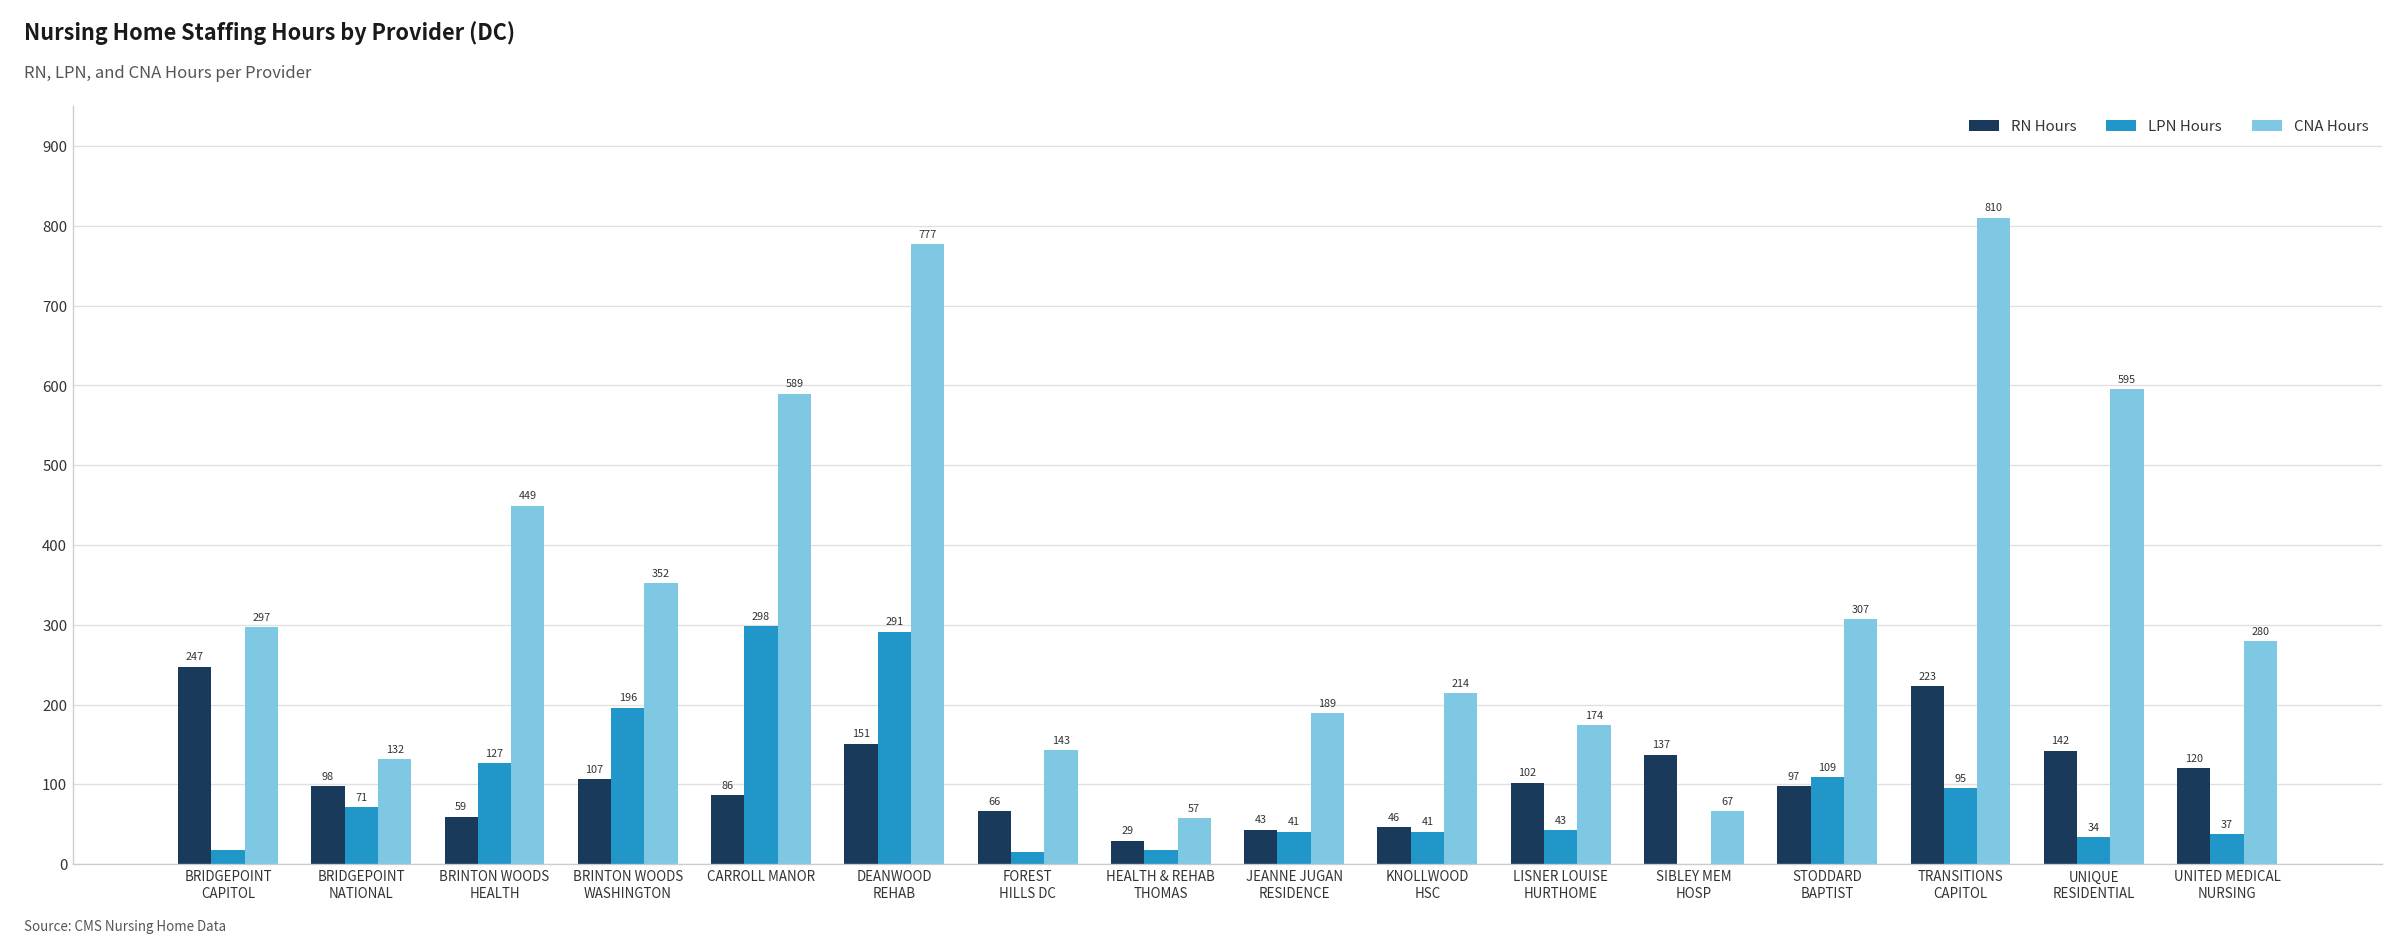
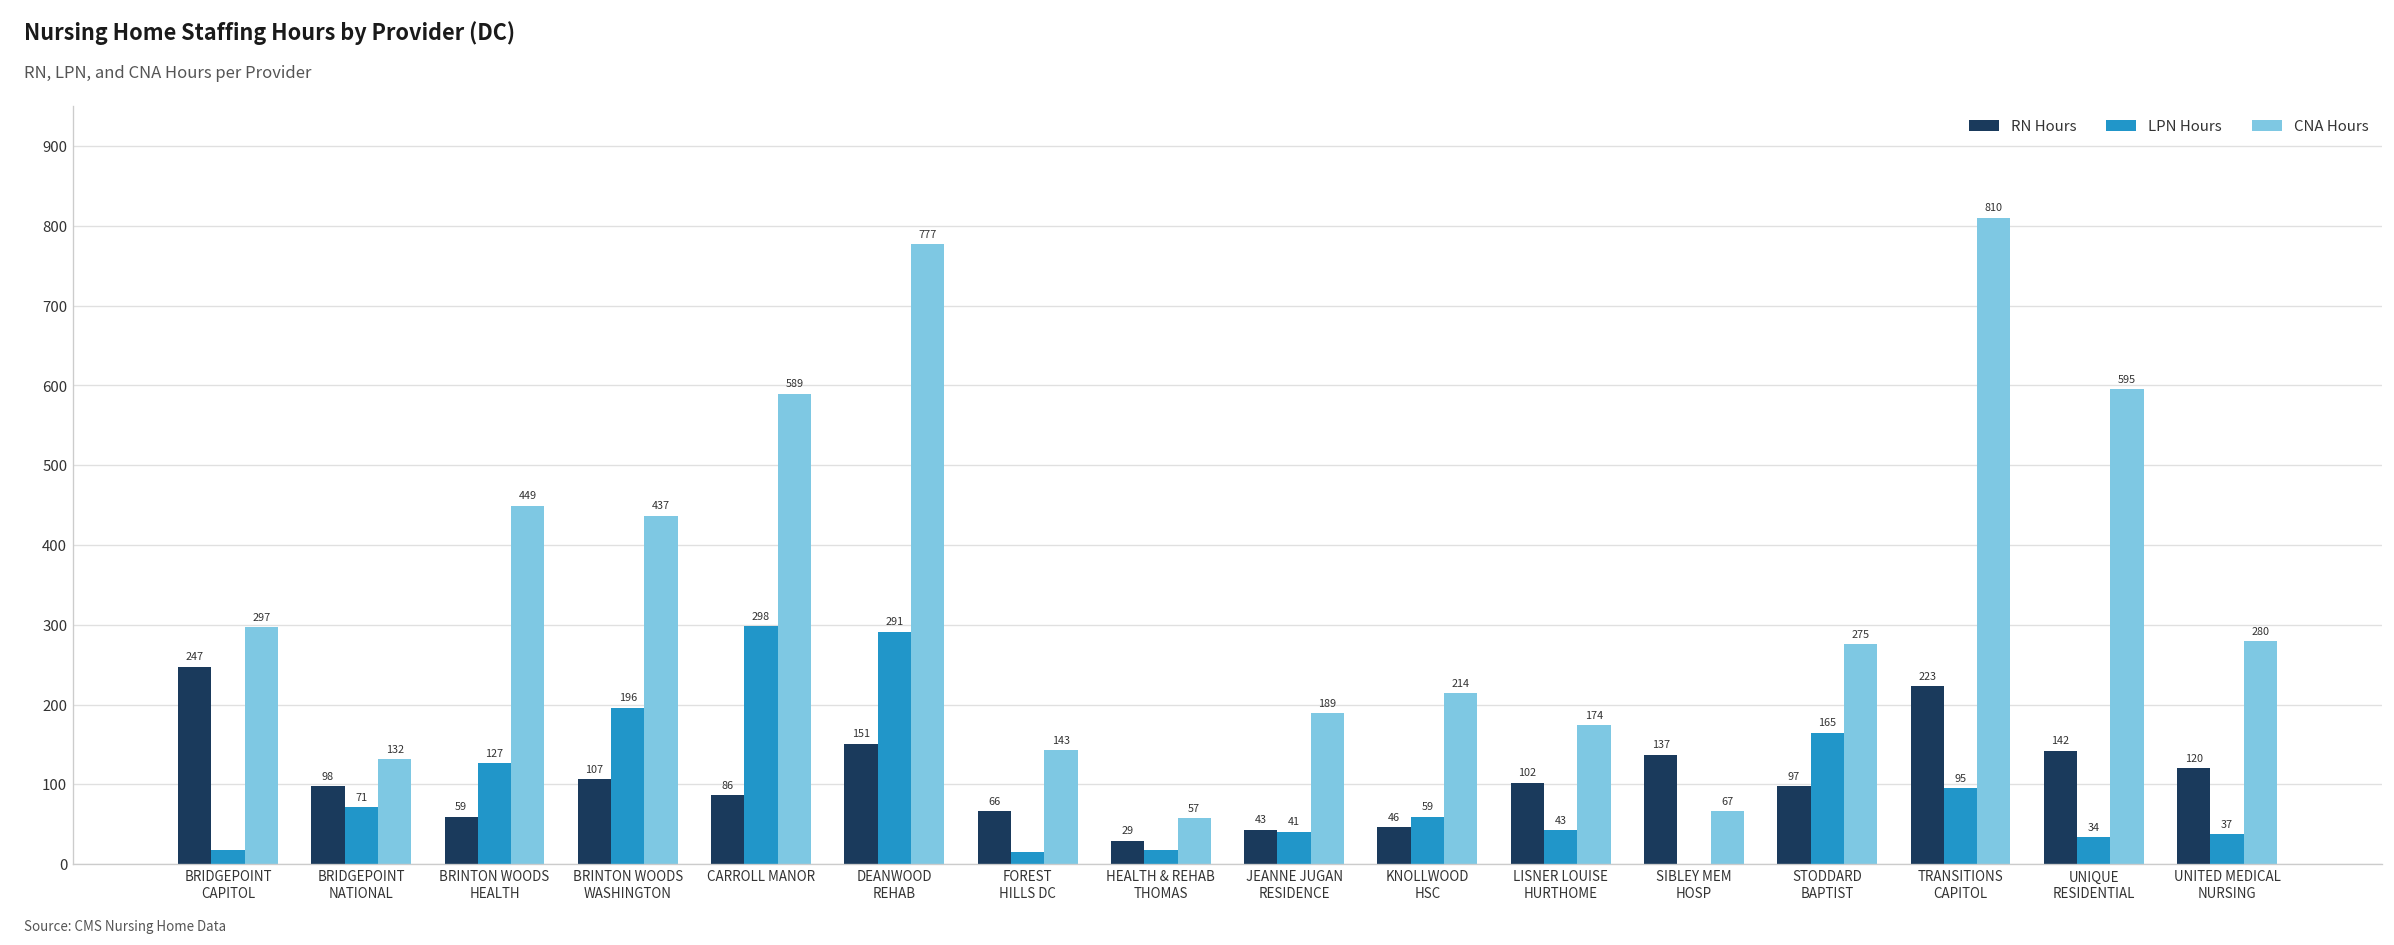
CNA Hours, BRINTON WOODS WASHINGTON: 352 -> 437
LPN Hours, KNOLLWOOD HSC: 41 -> 59
LPN Hours, STODDARD BAPTIST: 109 -> 165
CNA Hours, STODDARD BAPTIST: 307 -> 275
